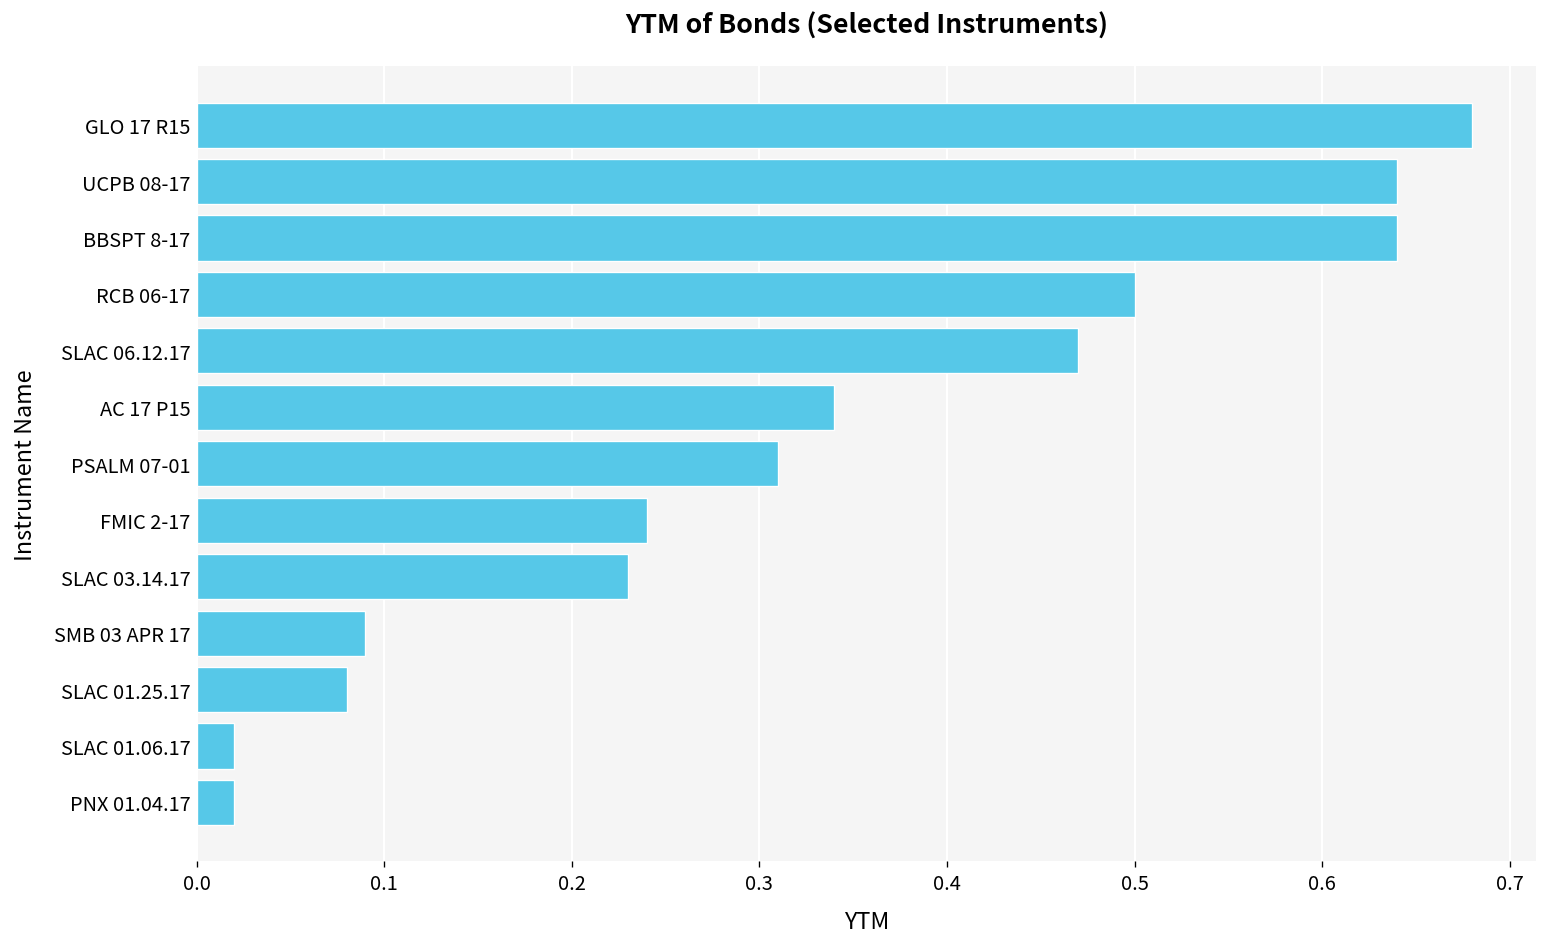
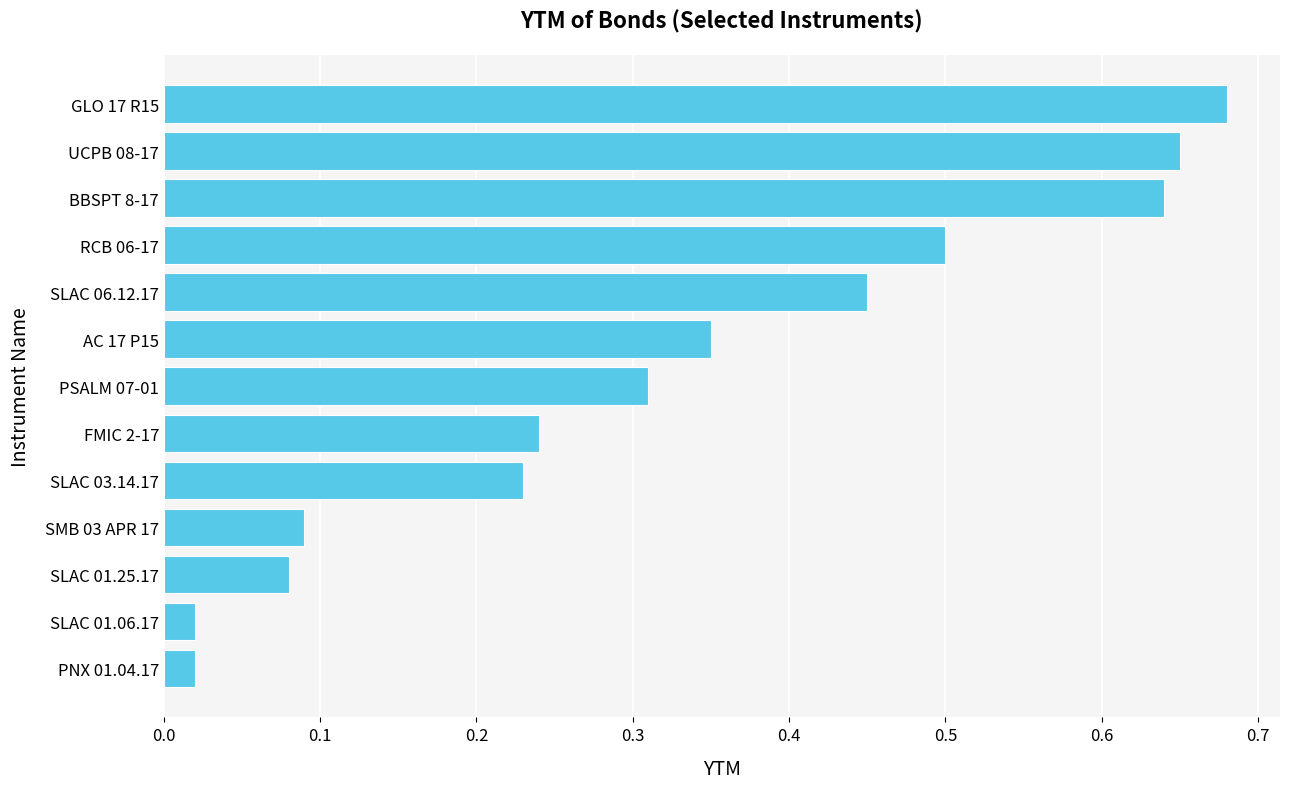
UCPB 08-17: 0.64 -> 0.65
SLAC 06.12.17: 0.47 -> 0.45
AC 17 P15: 0.34 -> 0.35
